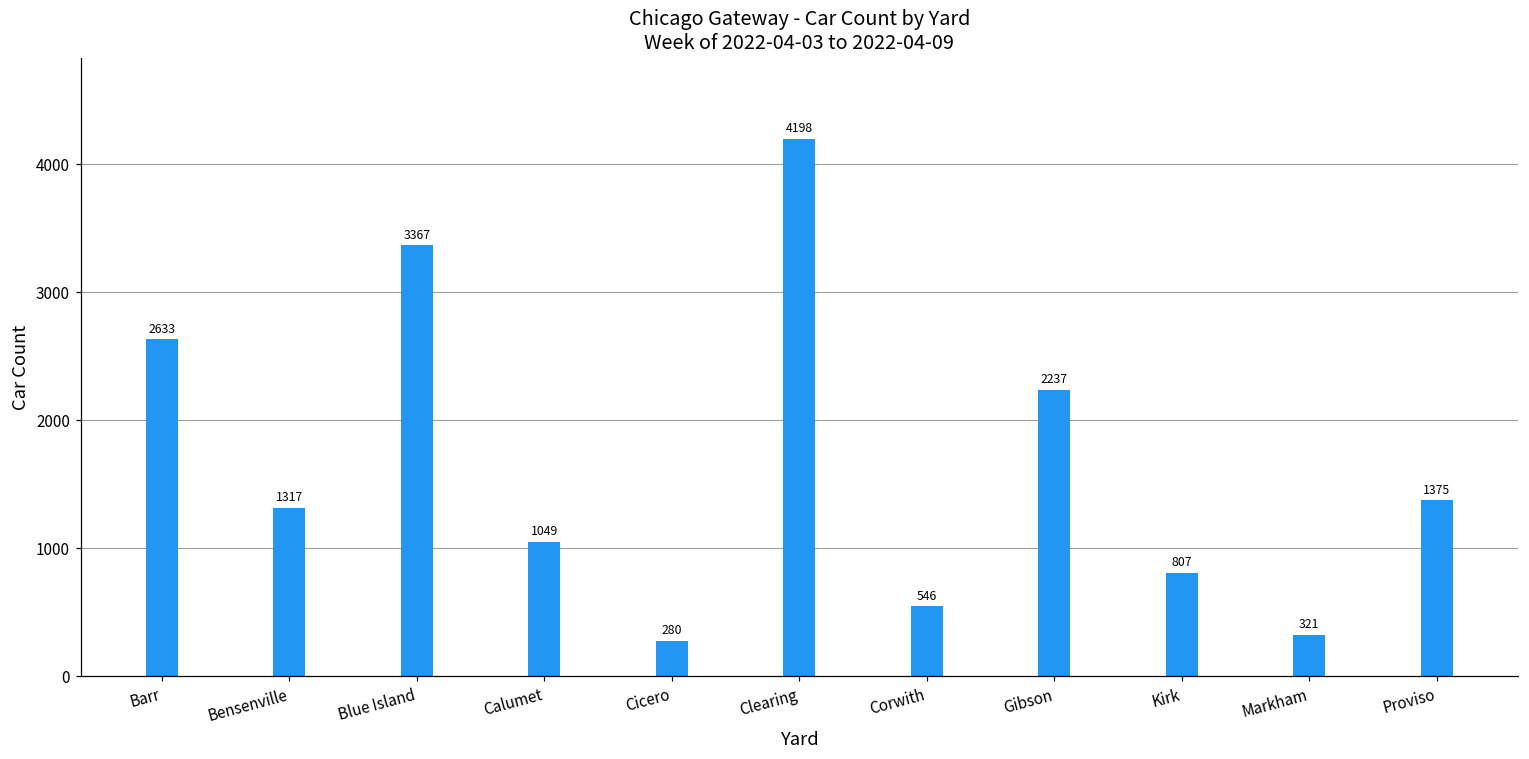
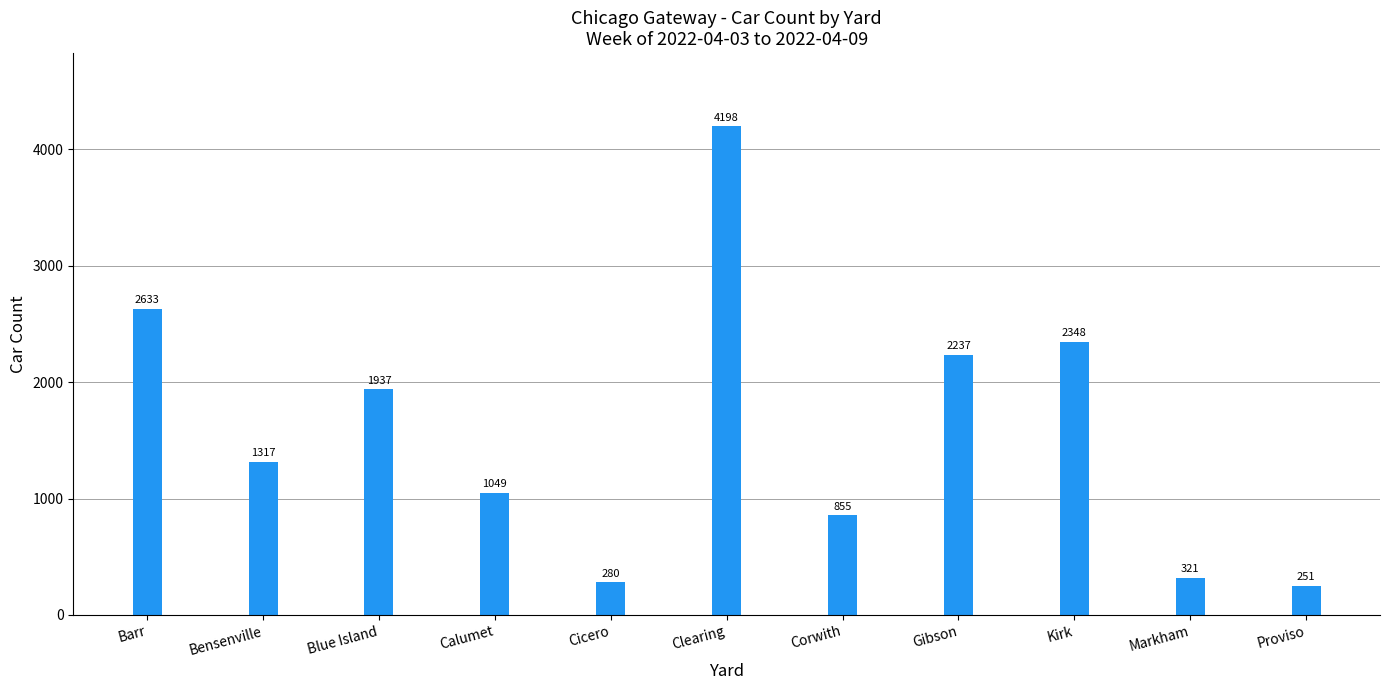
Blue Island: 3367 -> 1937
Corwith: 546 -> 855
Kirk: 807 -> 2348
Proviso: 1375 -> 251
